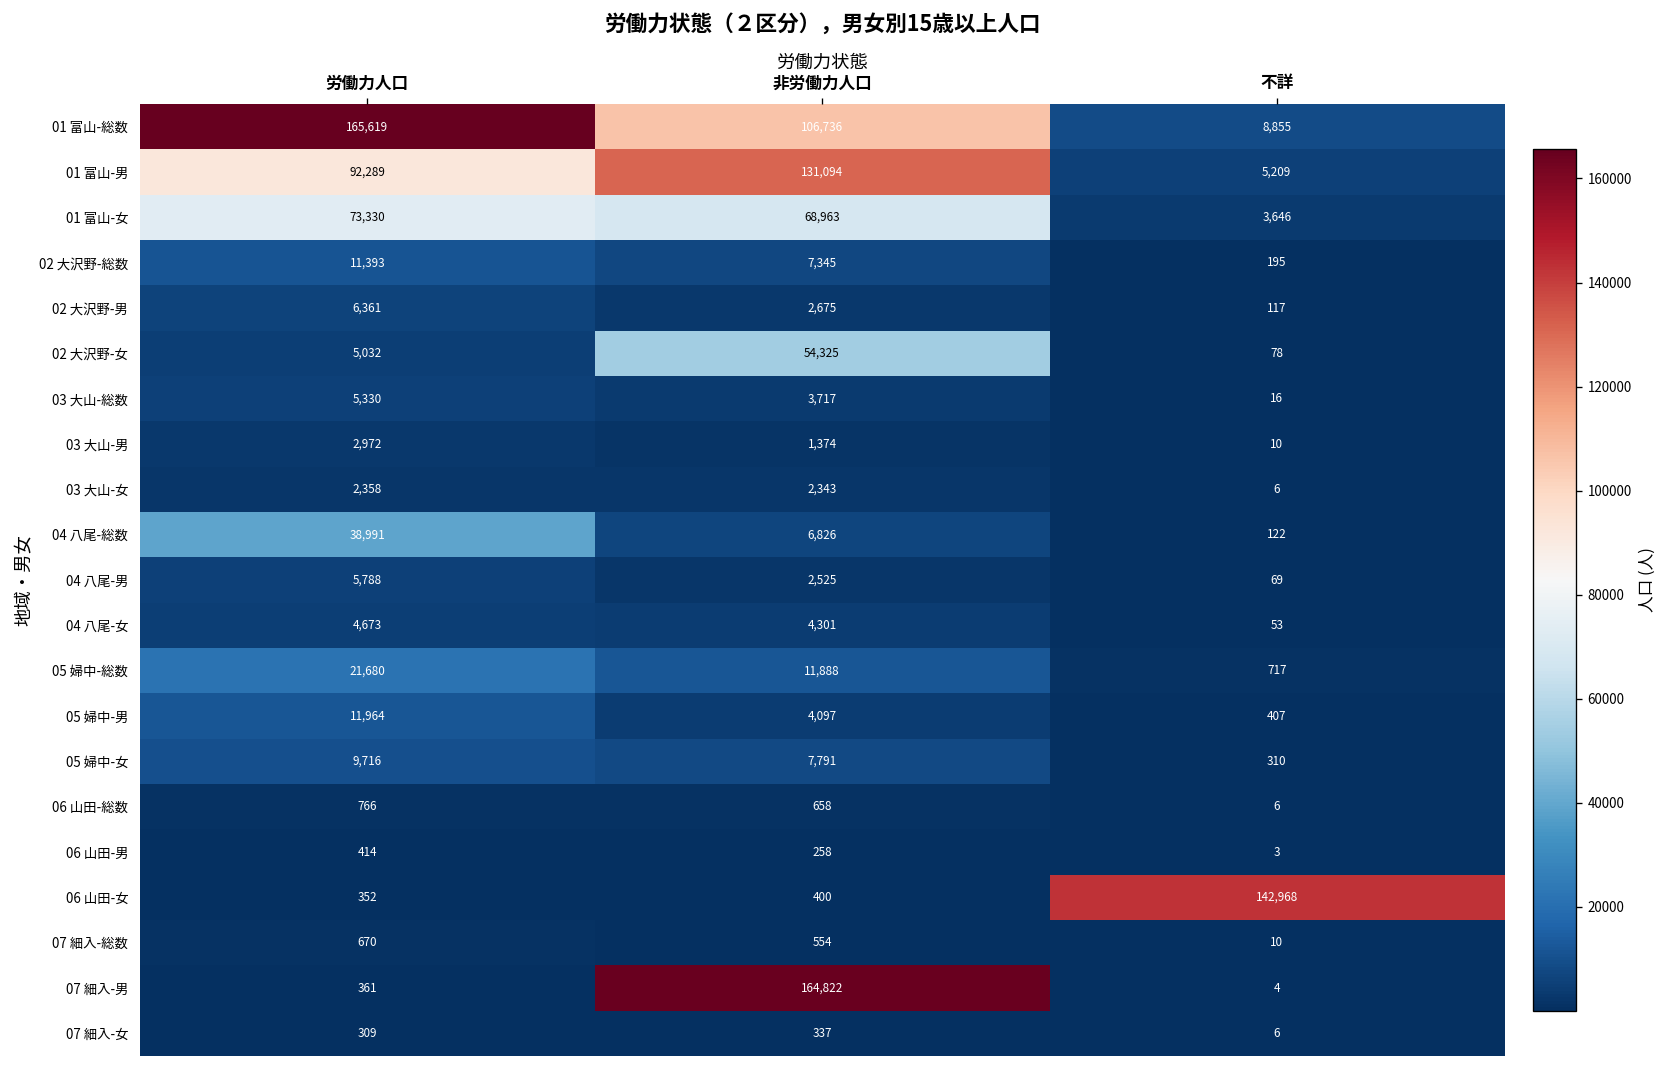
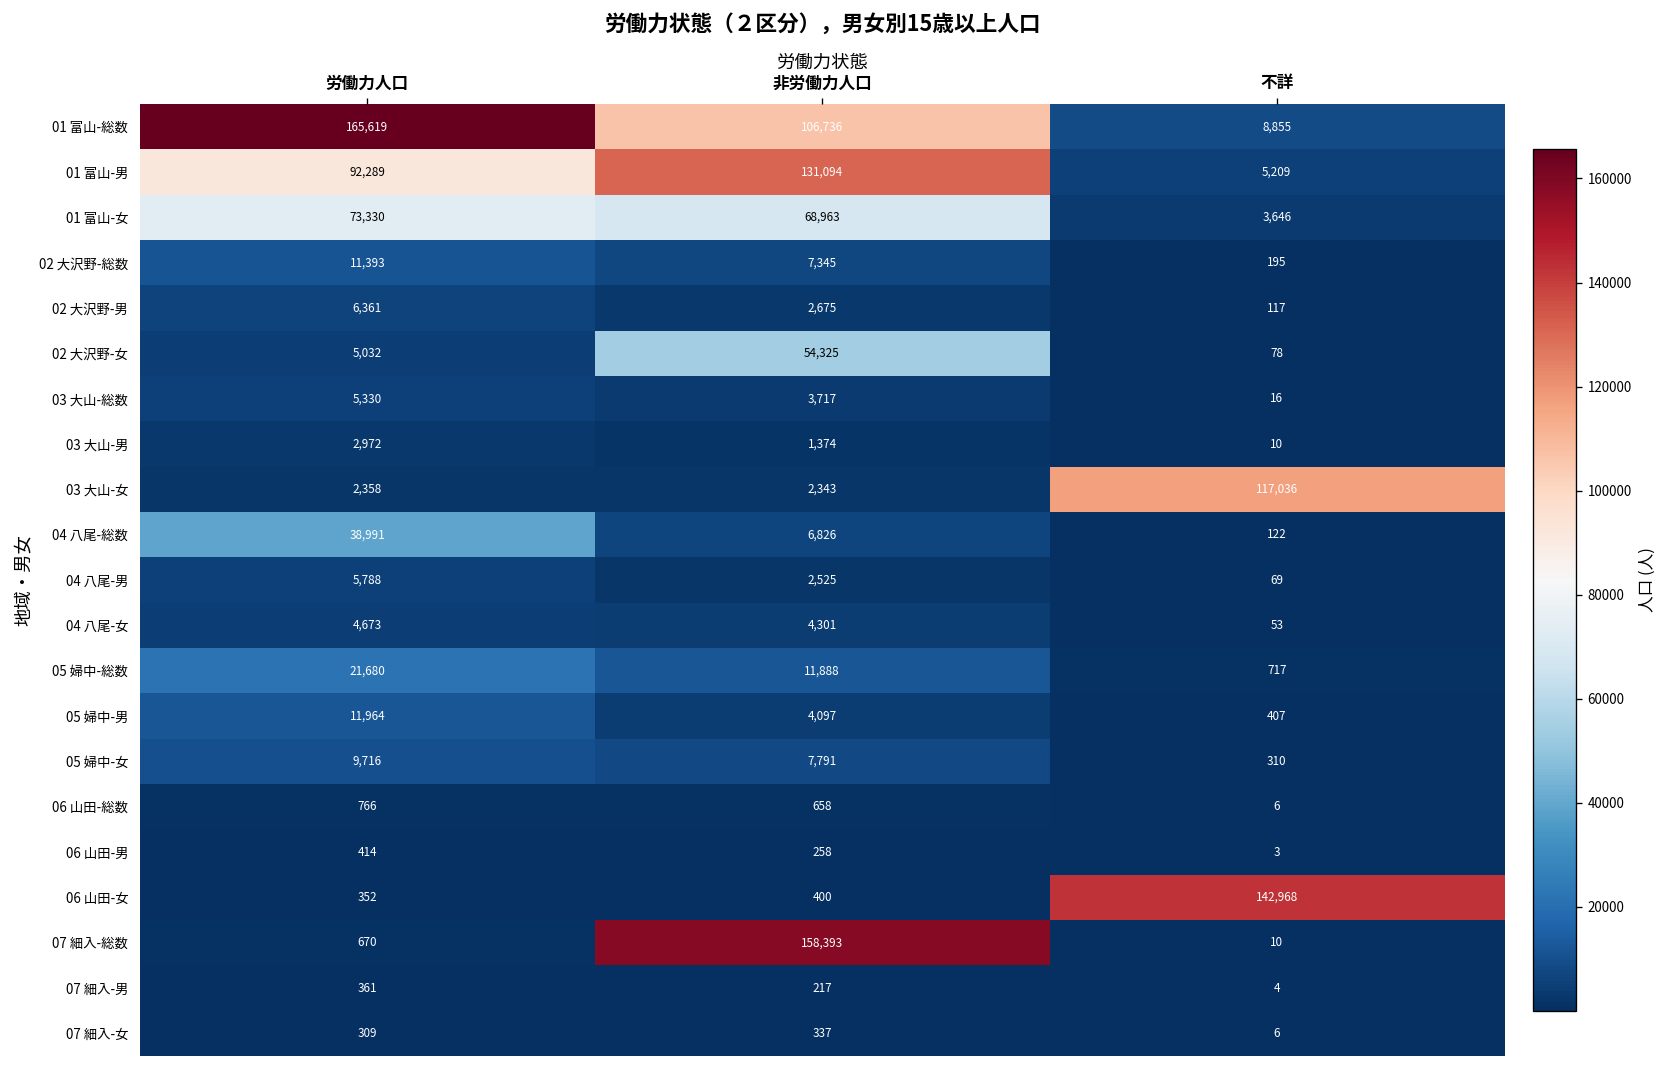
03 大山-女, 不詳: 6 -> 117,036
07 細入-総数, 非労働力人口: 554 -> 158,393
07 細入-男, 非労働力人口: 164,822 -> 217
